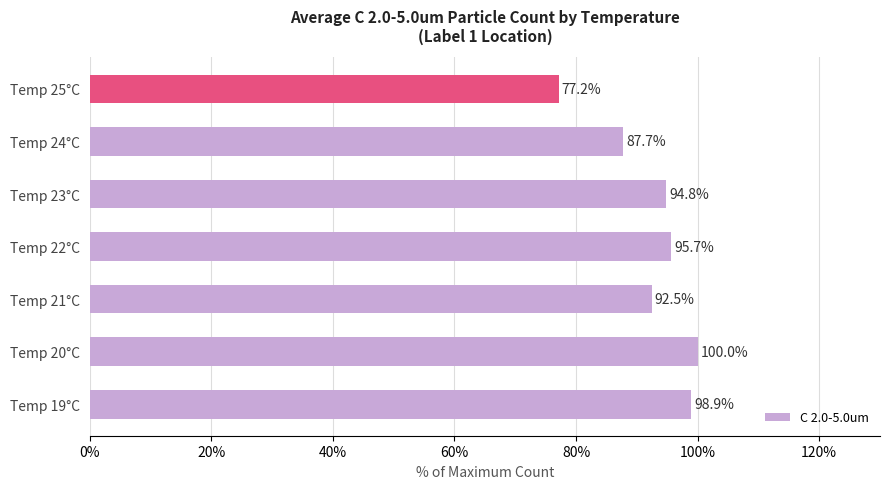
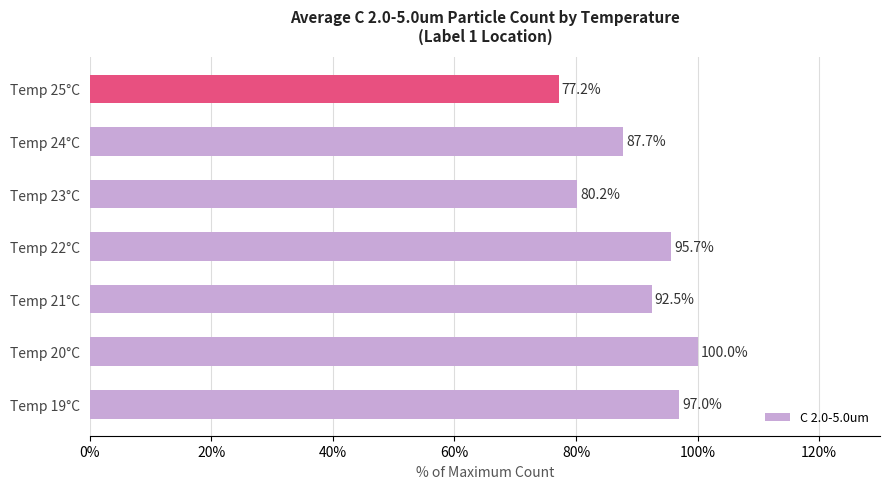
Temp 23°C: 94.8% -> 80.2%
Temp 19°C: 98.9% -> 97.0%
